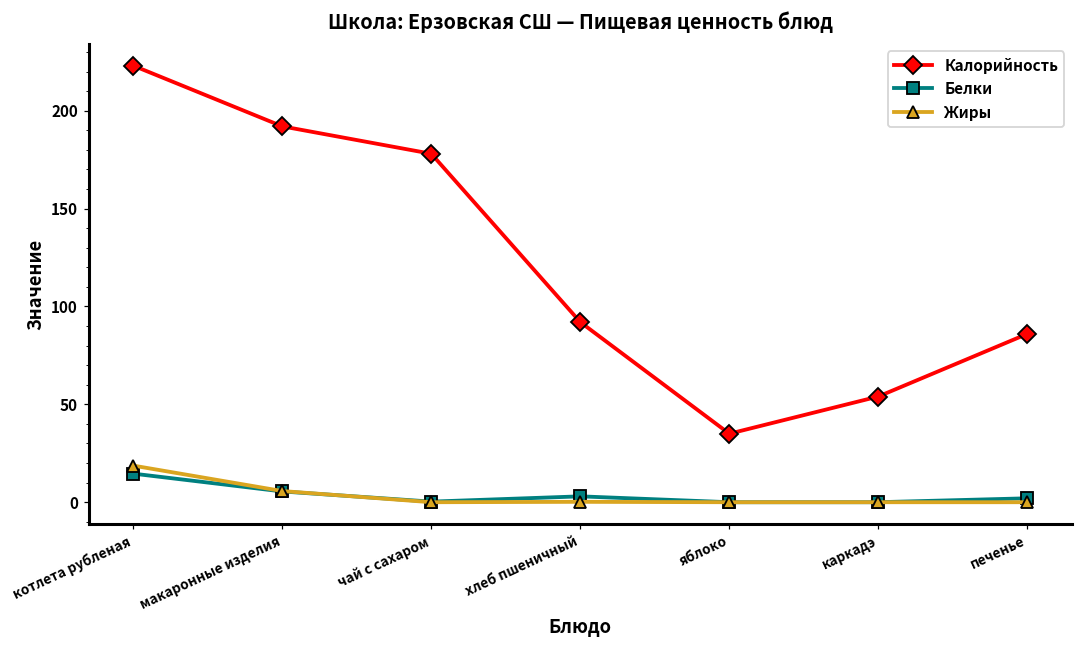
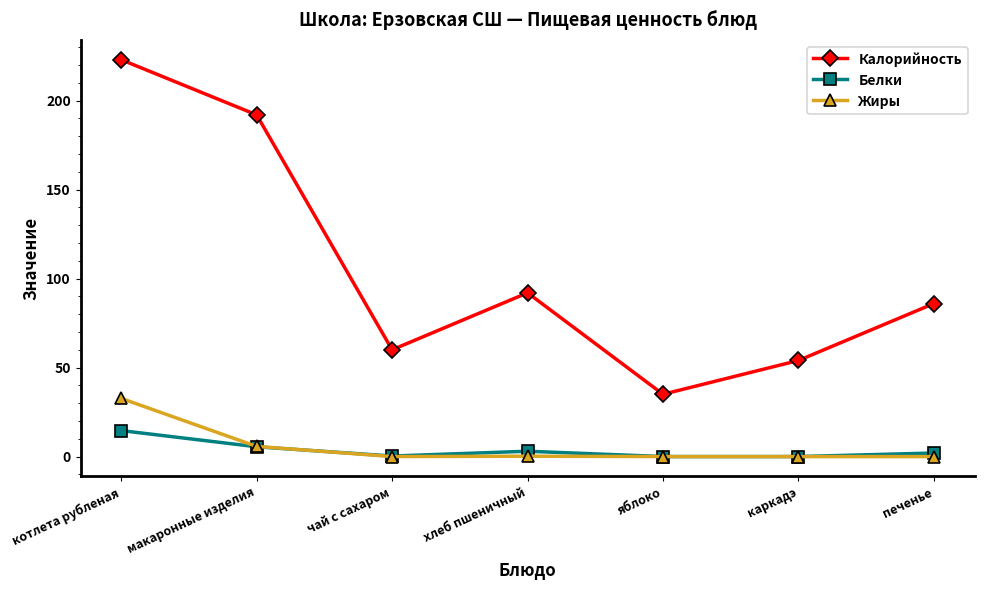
Жиры, котлета рубленая: 19 -> 33
Калорийность, чай с сахаром: 178 -> 60
